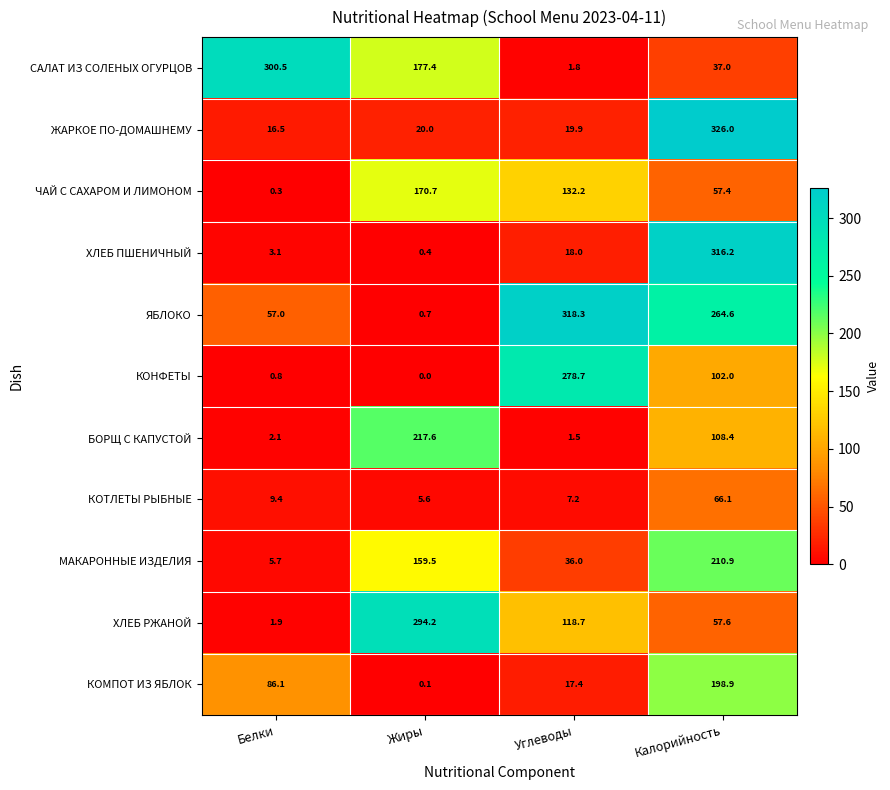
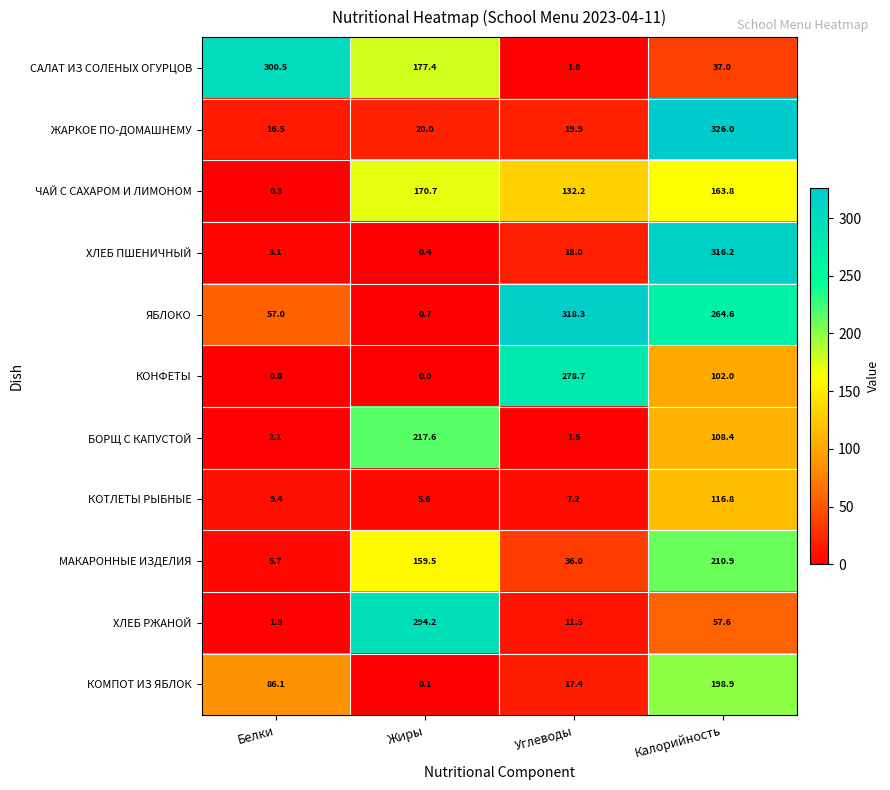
ЧАЙ С САХАРОМ И ЛИМОНОМ, Калорийность: 57.4 -> 163.8
КОТЛЕТЫ РЫБНЫЕ, Калорийность: 66.1 -> 116.8
ХЛЕБ РЖАНОЙ, Углеводы: 118.7 -> 11.5
